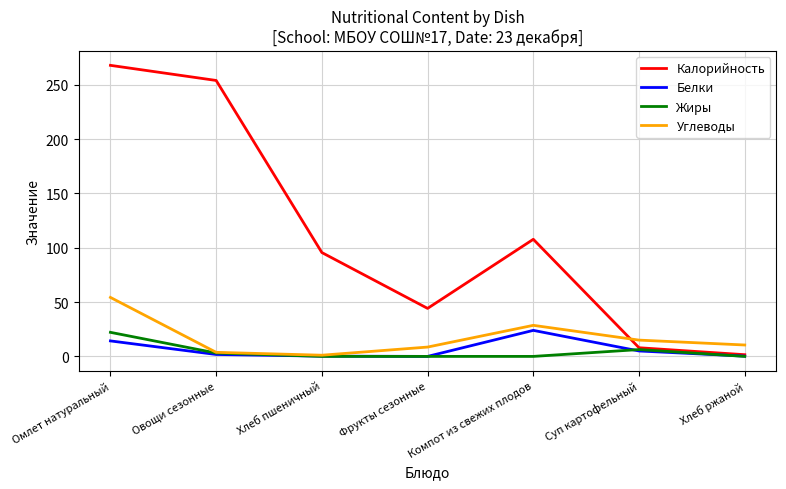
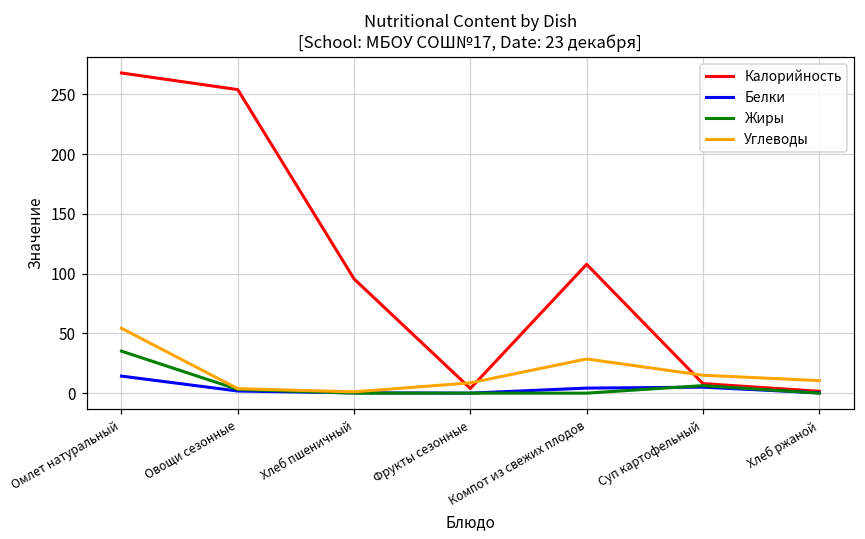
Жиры, Омлет натуральный: 22 -> 35
Калорийность, Фрукты сезонные: 44 -> 4
Белки, Компот из свежих плодов: 24 -> 4
